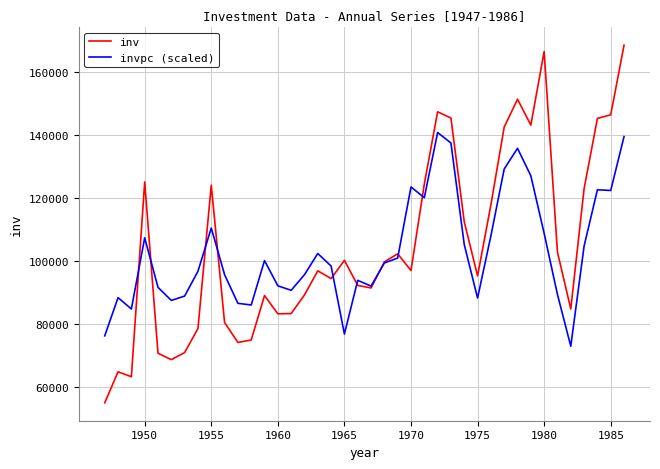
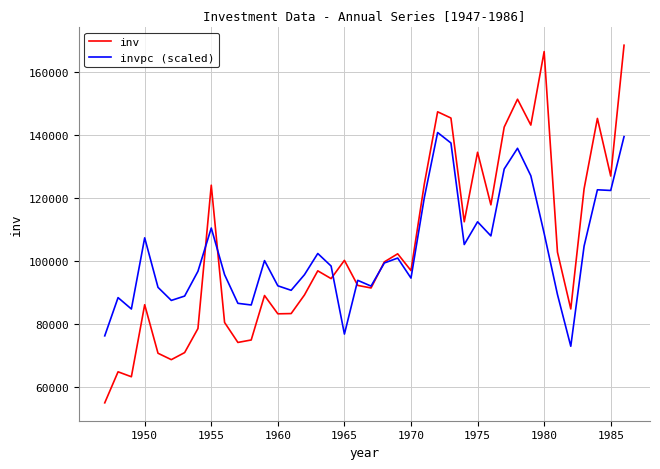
inv, 1950: 125000 -> 86000
invpc (scaled), 1970: 123000 -> 94000
inv, 1975: 95000 -> 134000
invpc (scaled), 1975: 88000 -> 112000
inv, 1985: 146000 -> 127000
